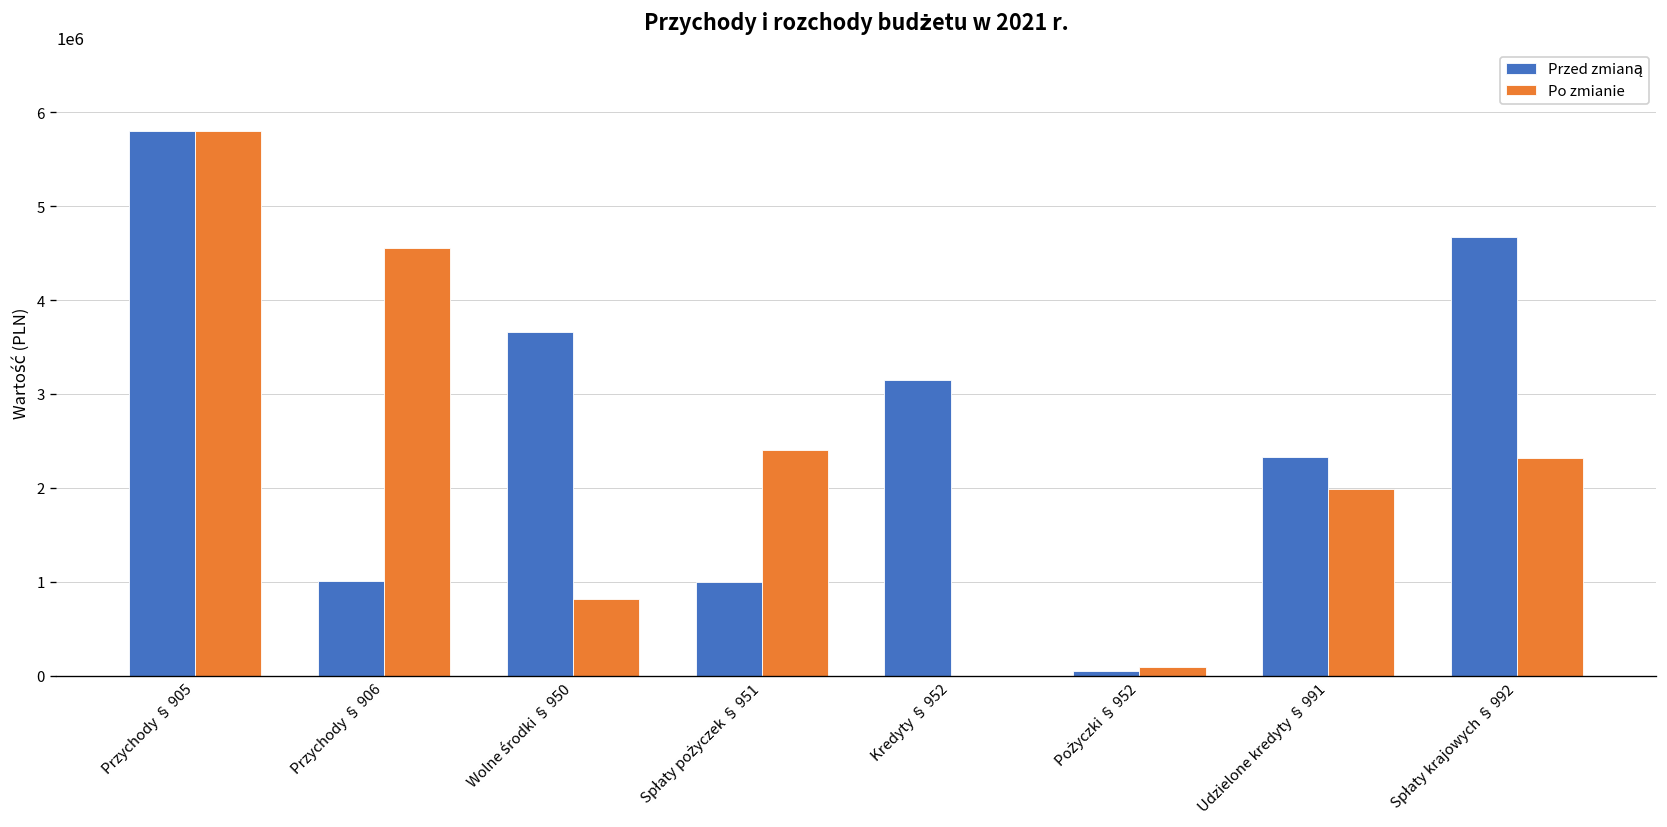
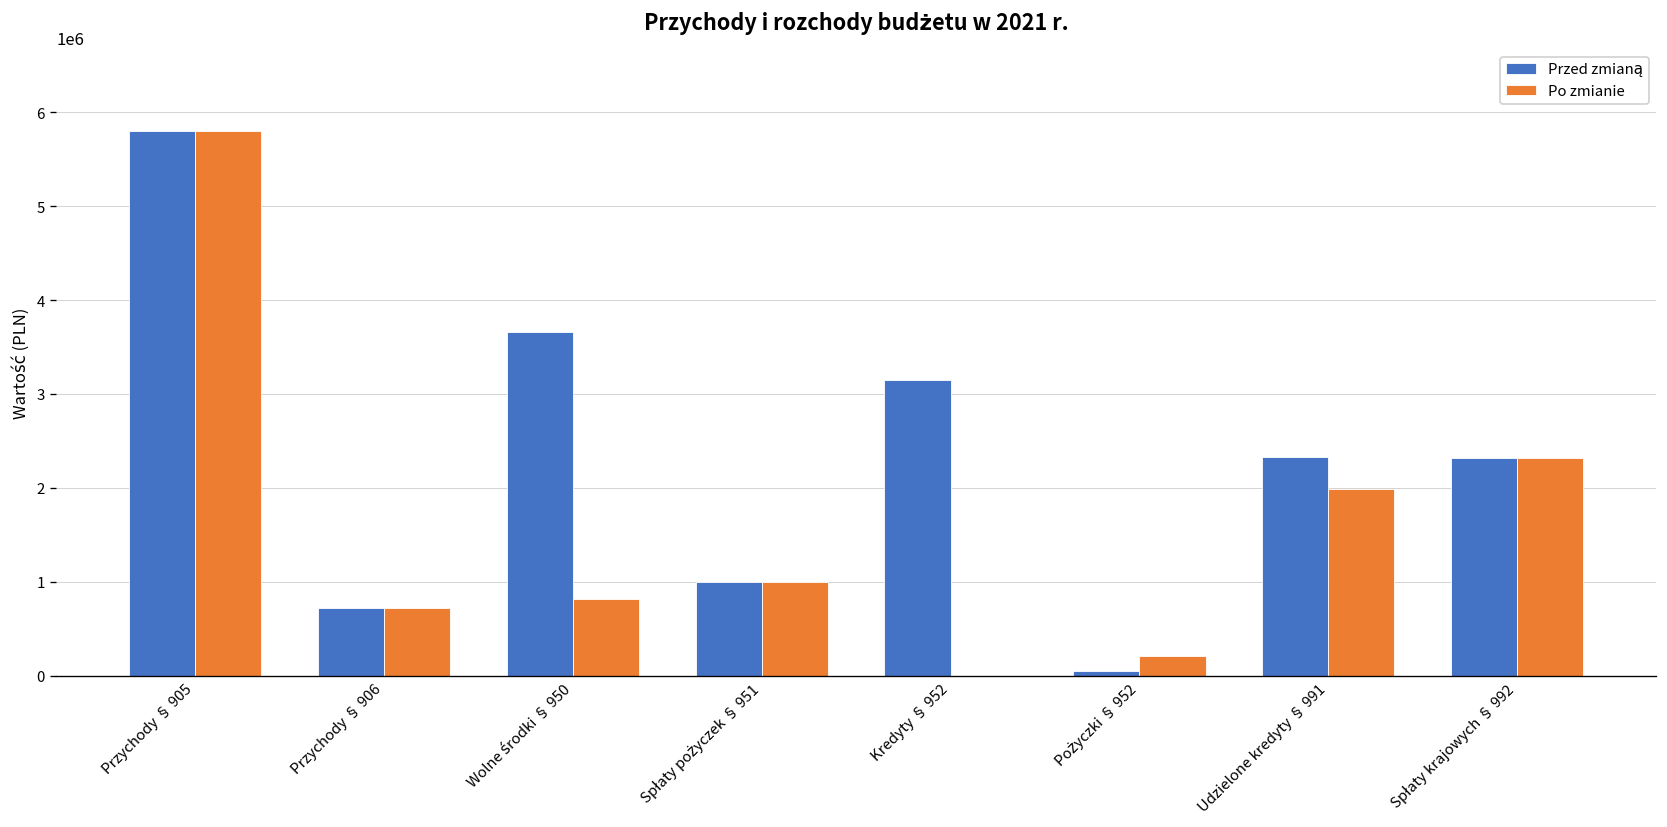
Przed zmianą, Przychody § 906: 1000000 -> 700000
Po zmianie, Przychody § 906: 4600000 -> 700000
Po zmianie, Spłaty pożyczek § 951: 2400000 -> 1000000
Po zmianie, Pożyczki § 952: 100000 -> 200000
Przed zmianą, Spłaty krajowych § 992: 4700000 -> 2300000
